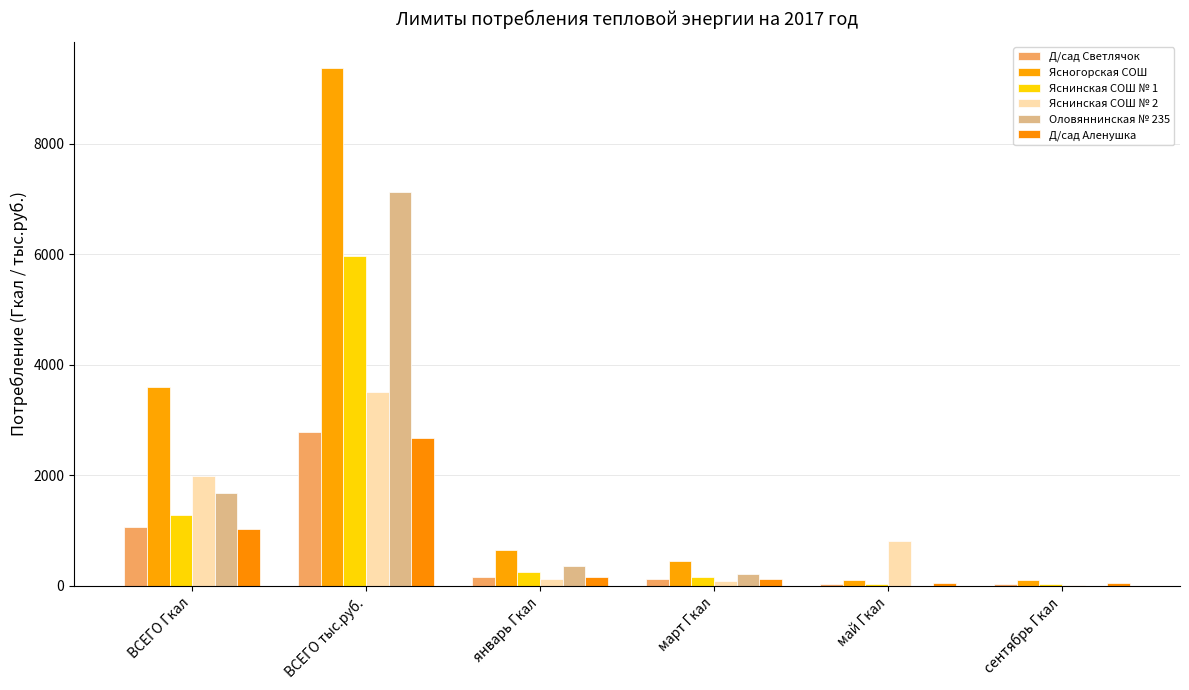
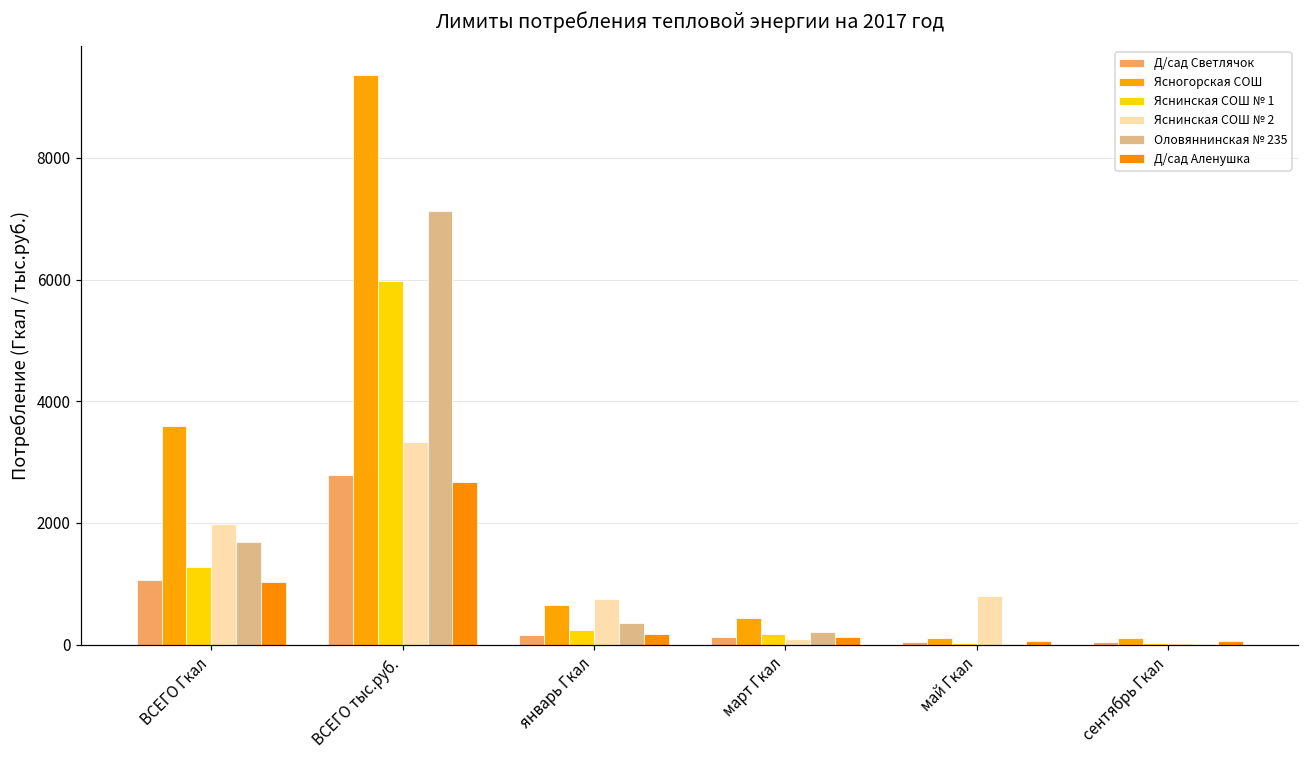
Яснинская СОШ № 2, ВСЕГО тыс.руб.: 3500 -> 3300
Яснинская СОШ № 2, январь Гкал: 100 -> 800
